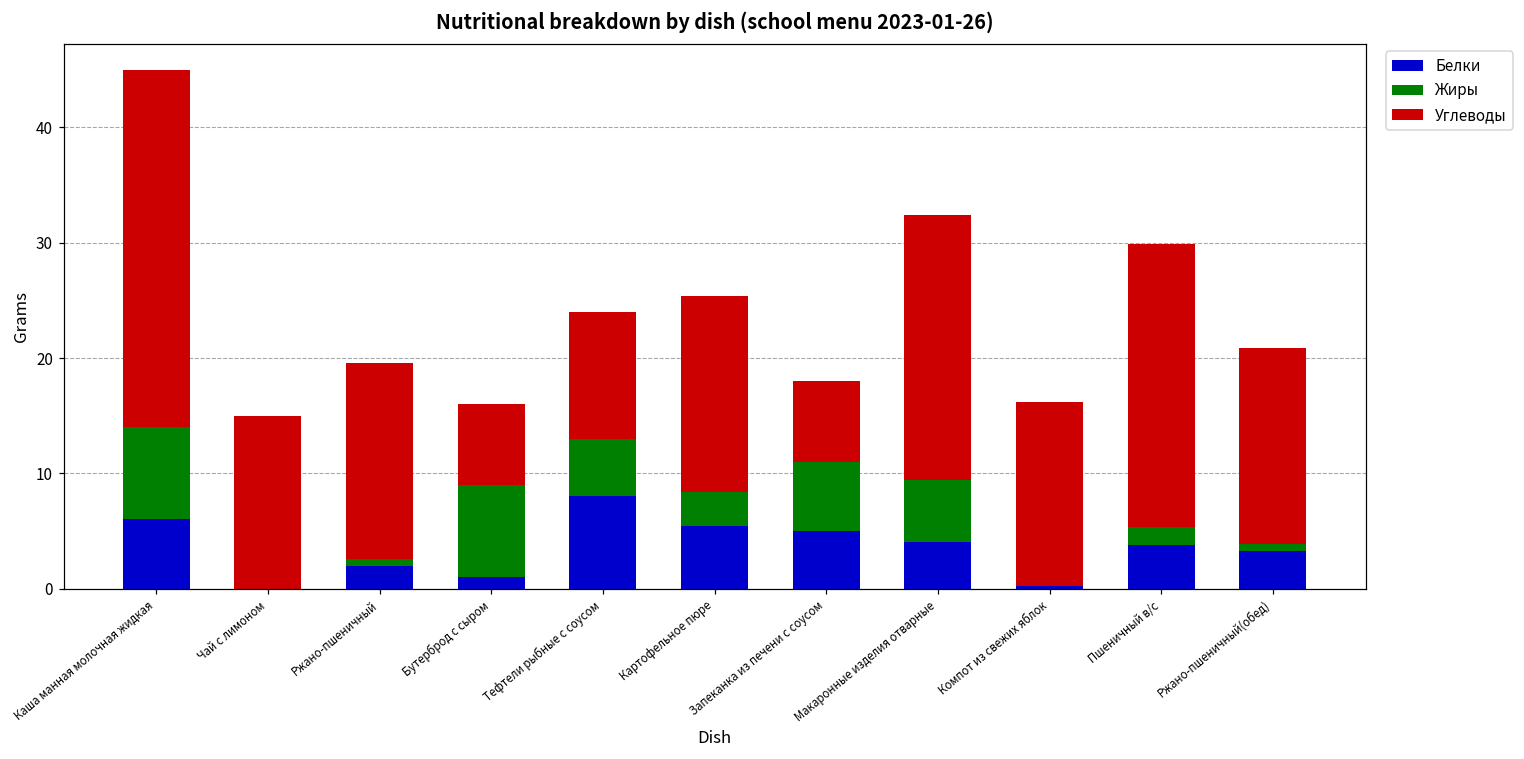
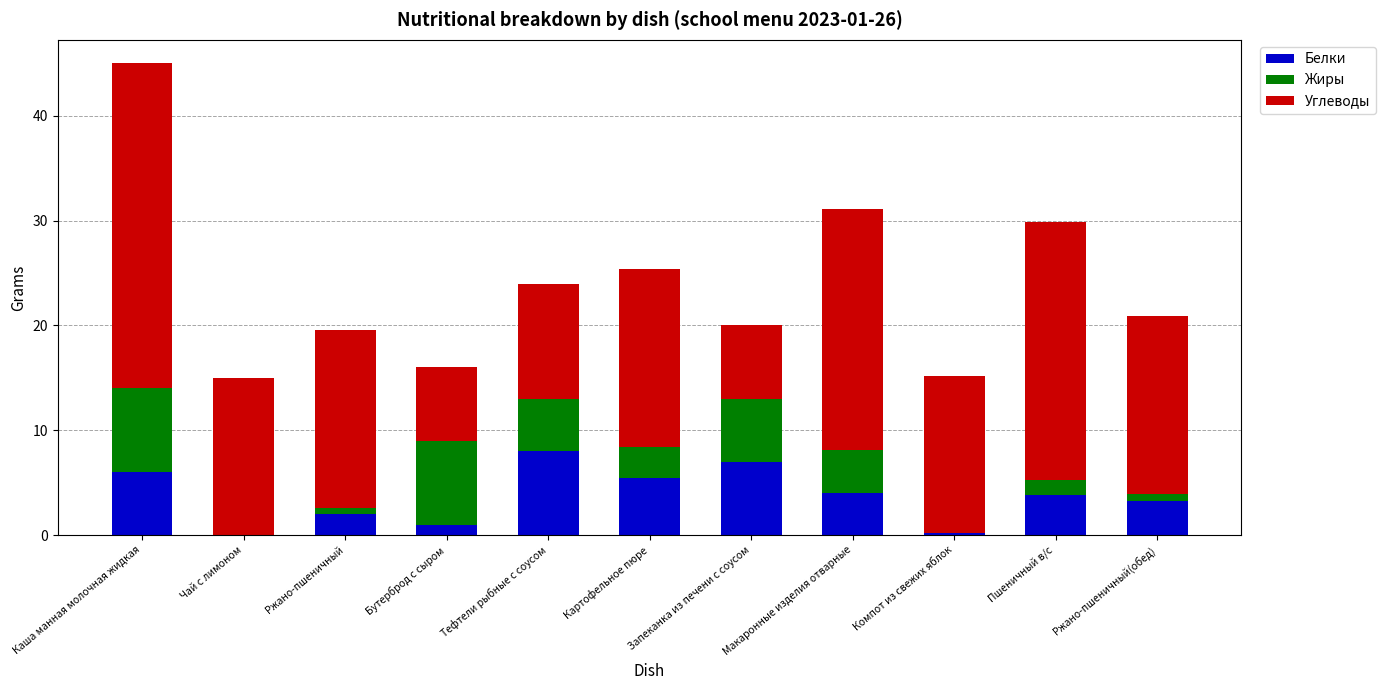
Белки, Запеканка из печени с соусом: 5 -> 7
Жиры, Макаронные изделия отварные: 5.4 -> 4.1
Углеводы, Компот из свежих яблок: 16 -> 15
